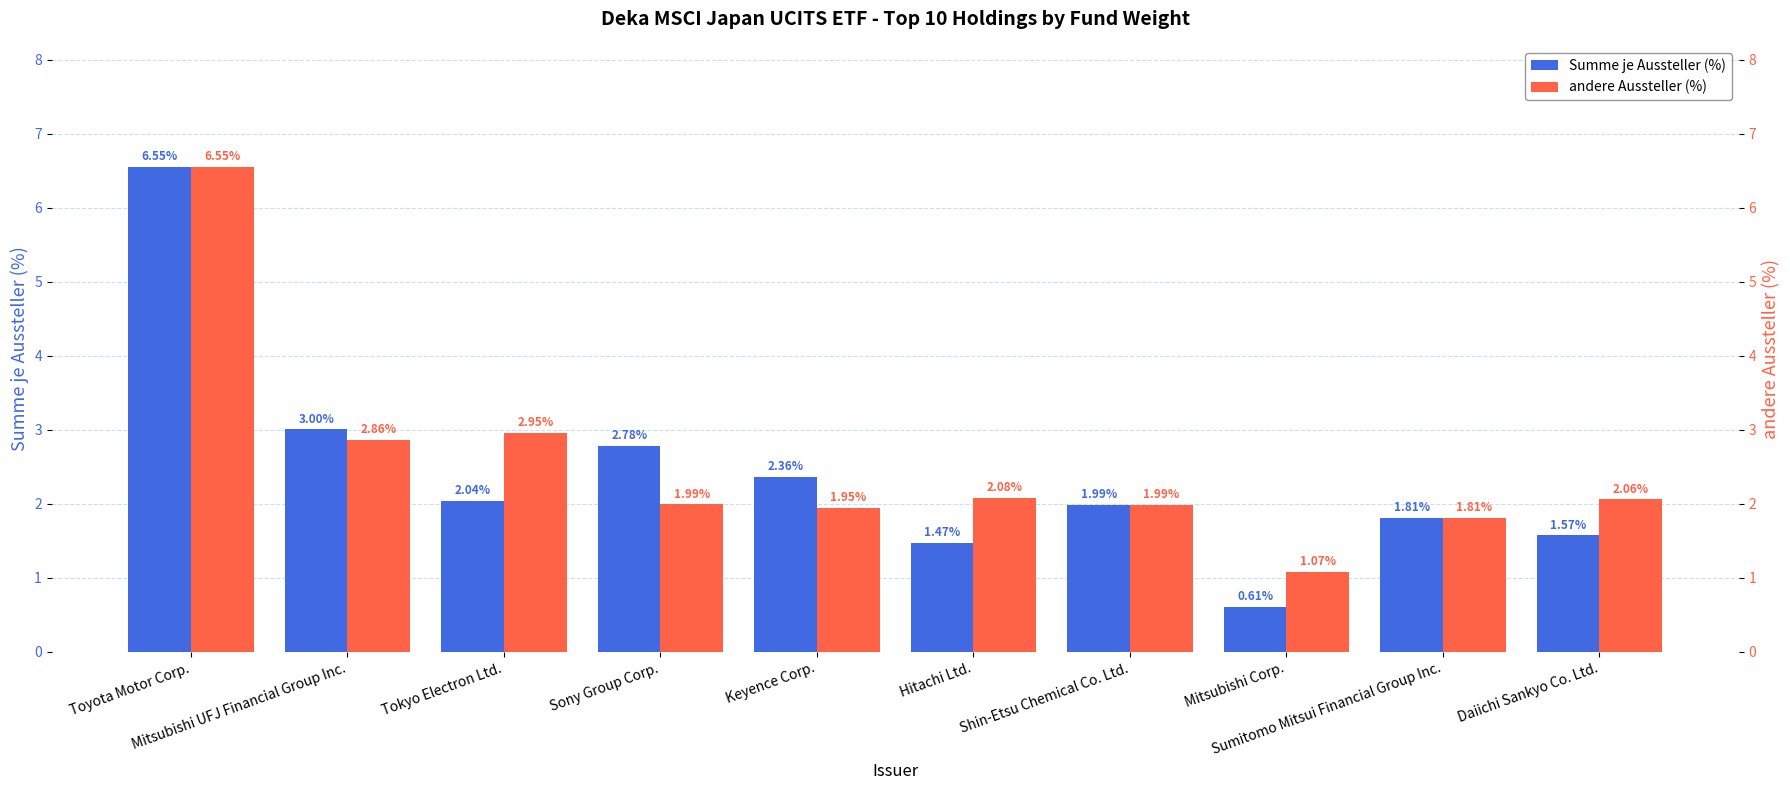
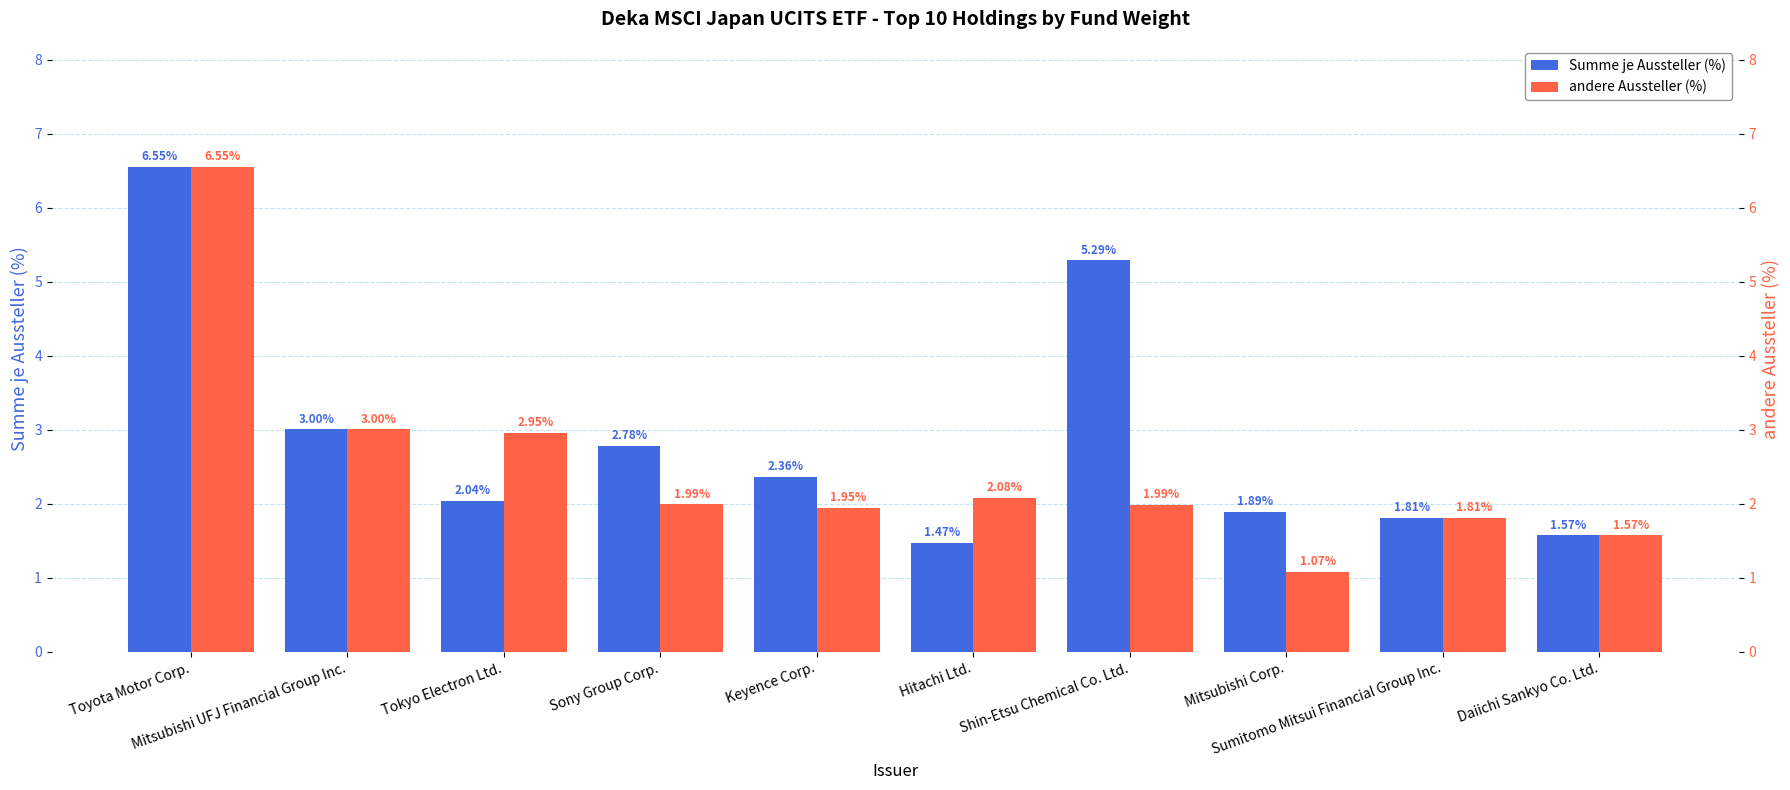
Summe je Aussteller (%), Shin-Etsu Chemical Co. Ltd.: 1.99% -> 5.29%
Summe je Aussteller (%), Mitsubishi Corp.: 0.61% -> 1.89%
andere Aussteller (%), Mitsubishi UFJ Financial Group Inc.: 2.86% -> 3.00%
andere Aussteller (%), Daiichi Sankyo Co. Ltd.: 2.06% -> 1.57%
